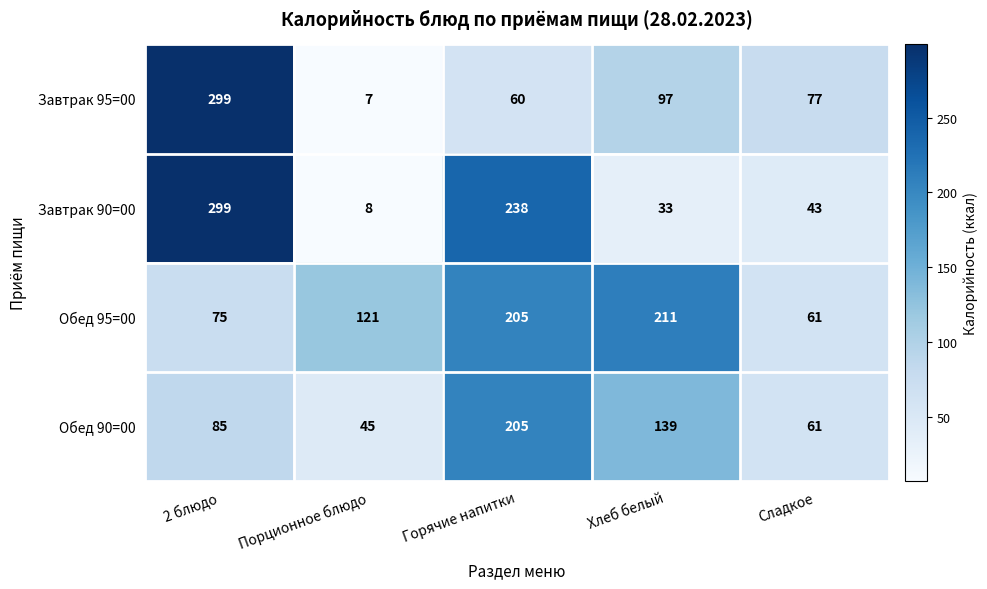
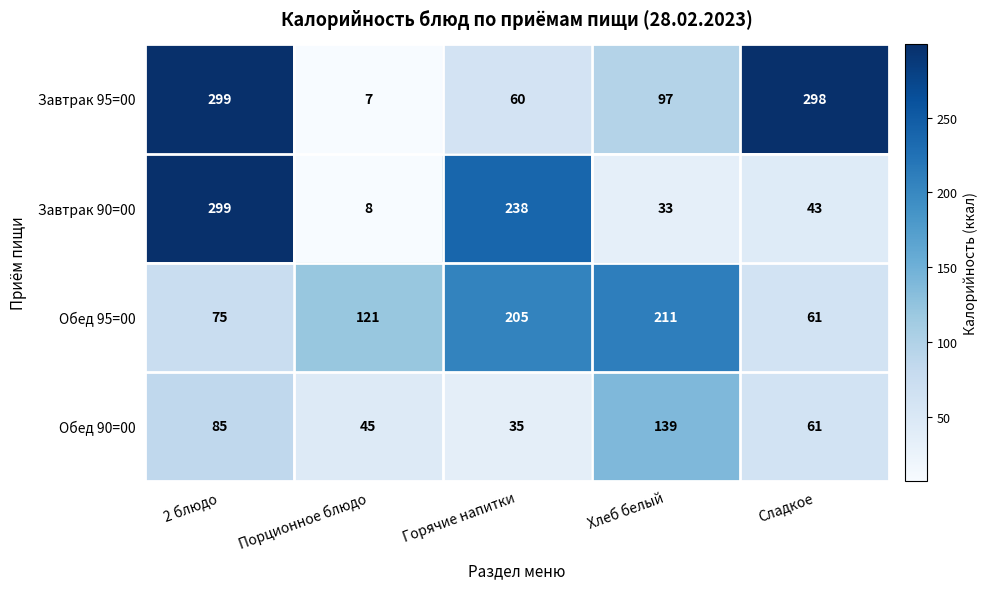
Завтрак 95=00, Сладкое: 77 -> 298
Обед 90=00, Горячие напитки: 205 -> 35
